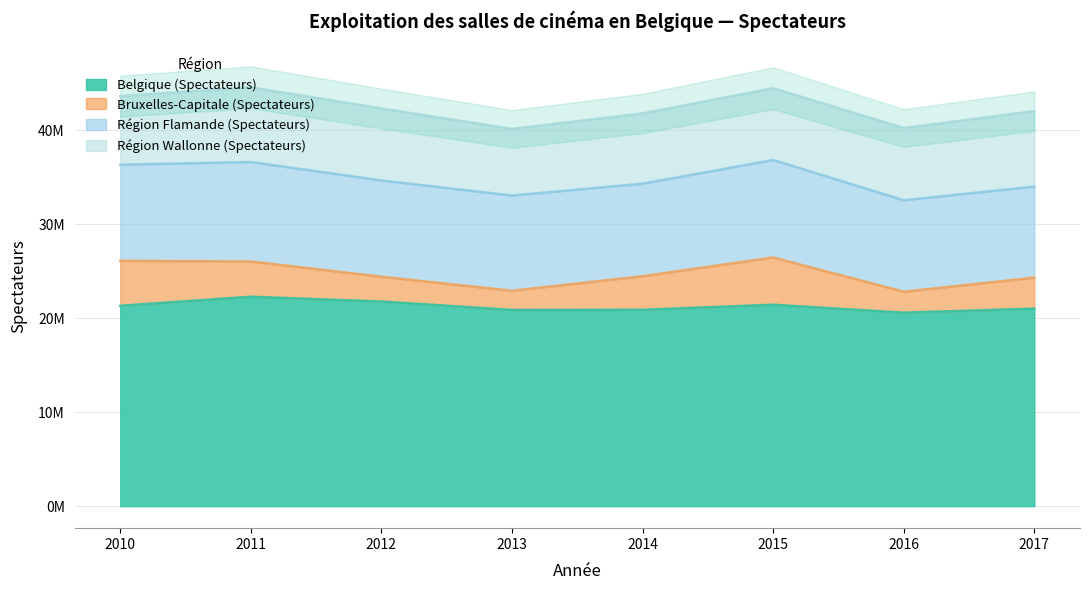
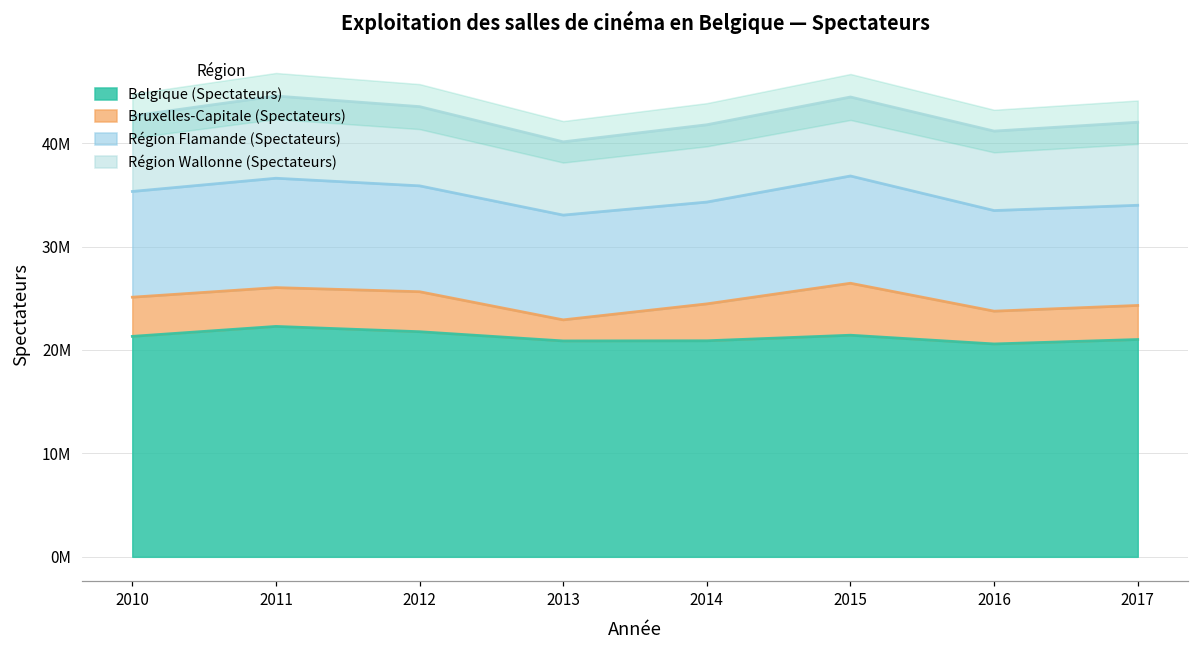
Bruxelles-Capitale (Spectateurs), 2010: 5000000 -> 4000000
Bruxelles-Capitale (Spectateurs), 2012: 3000000 -> 4000000
Bruxelles-Capitale (Spectateurs), 2016: 2000000 -> 3000000
